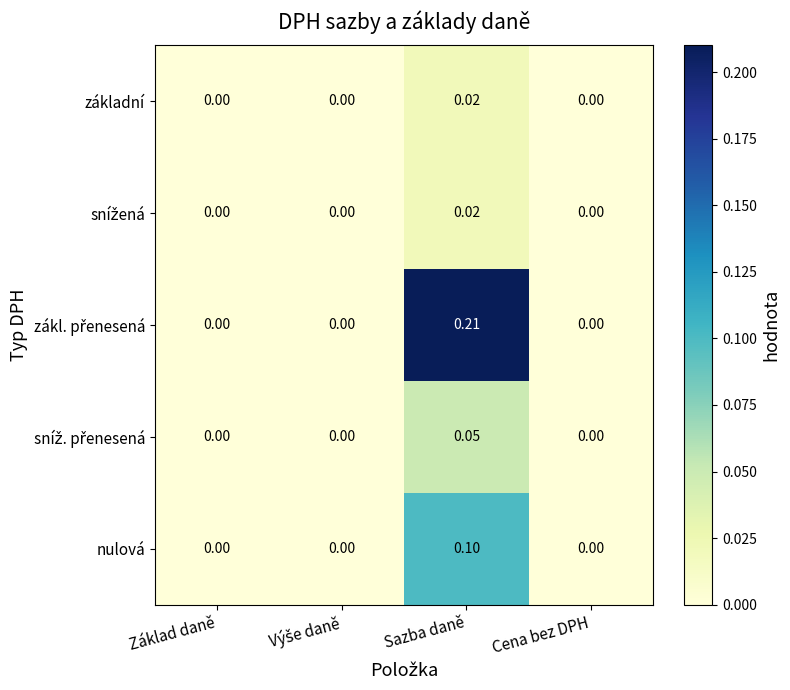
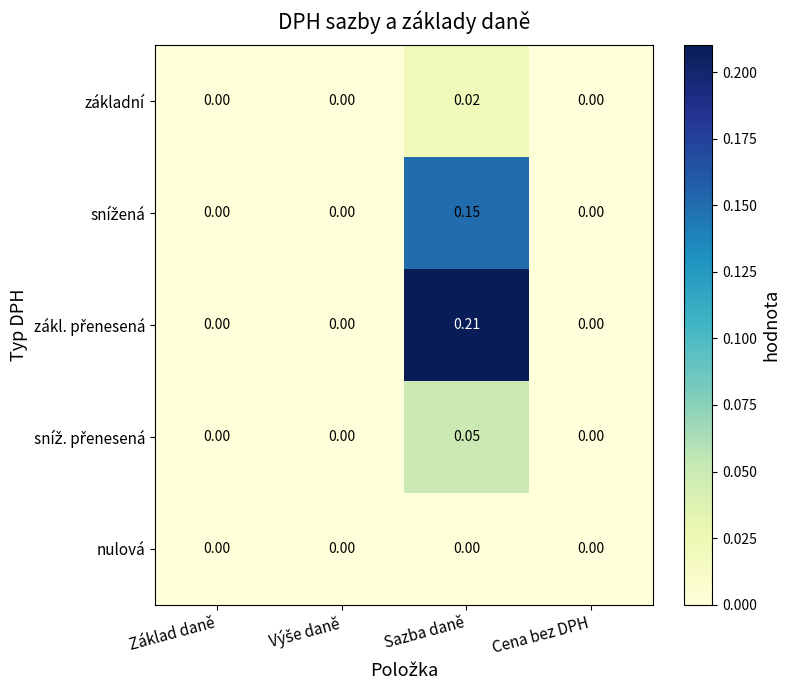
snížená, Sazba daně: 0.02 -> 0.15
nulová, Sazba daně: 0.10 -> 0.00
